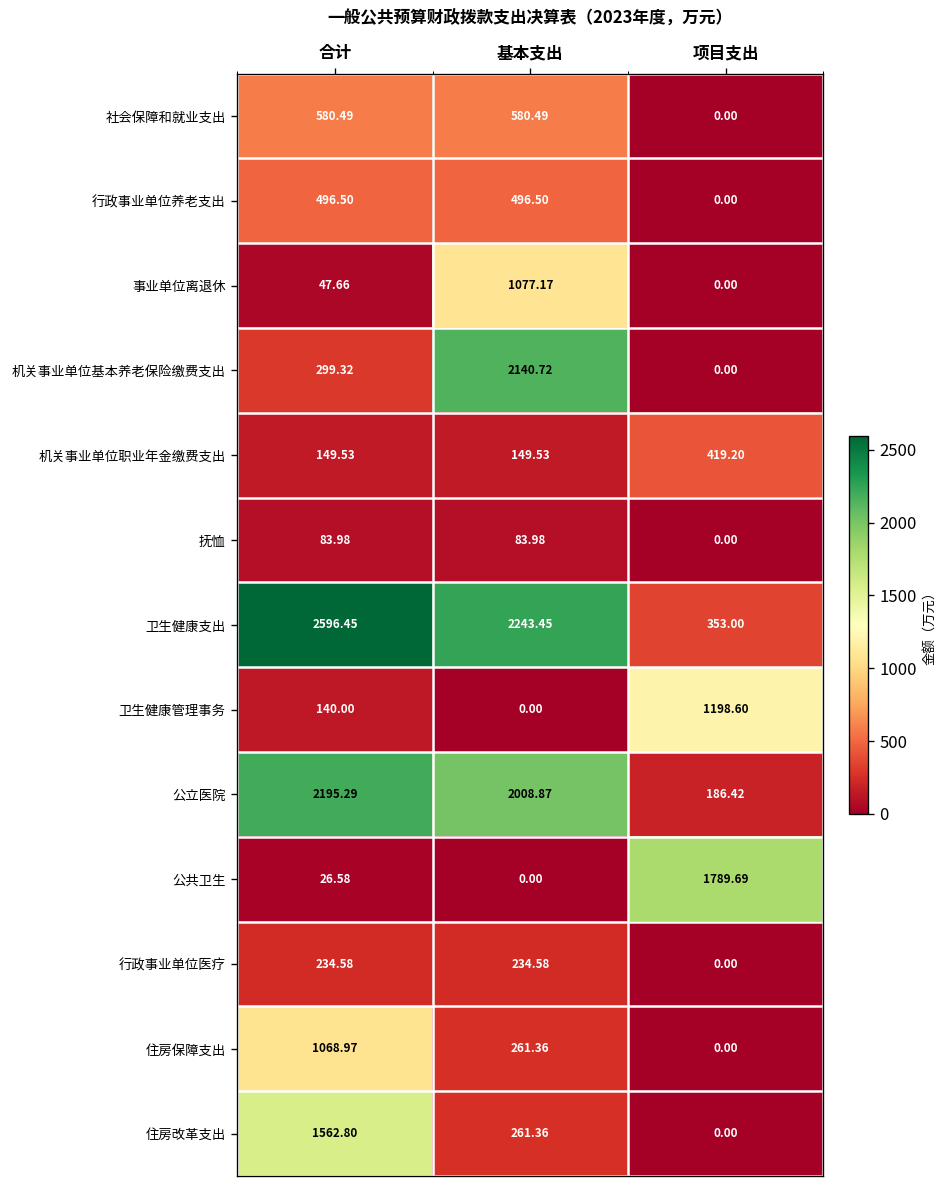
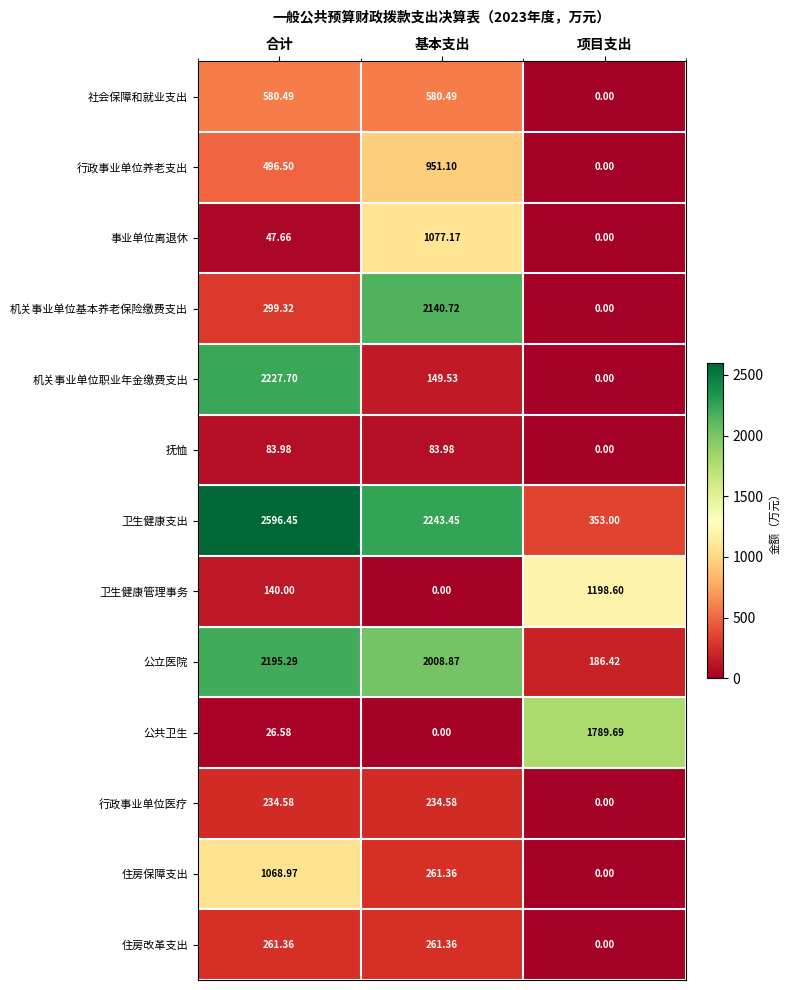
行政事业单位养老支出, 基本支出: 496.50 -> 951.10
机关事业单位职业年金缴费支出, 合计: 149.53 -> 2227.70
机关事业单位职业年金缴费支出, 项目支出: 419.20 -> 0.00
住房改革支出, 合计: 1562.80 -> 261.36
